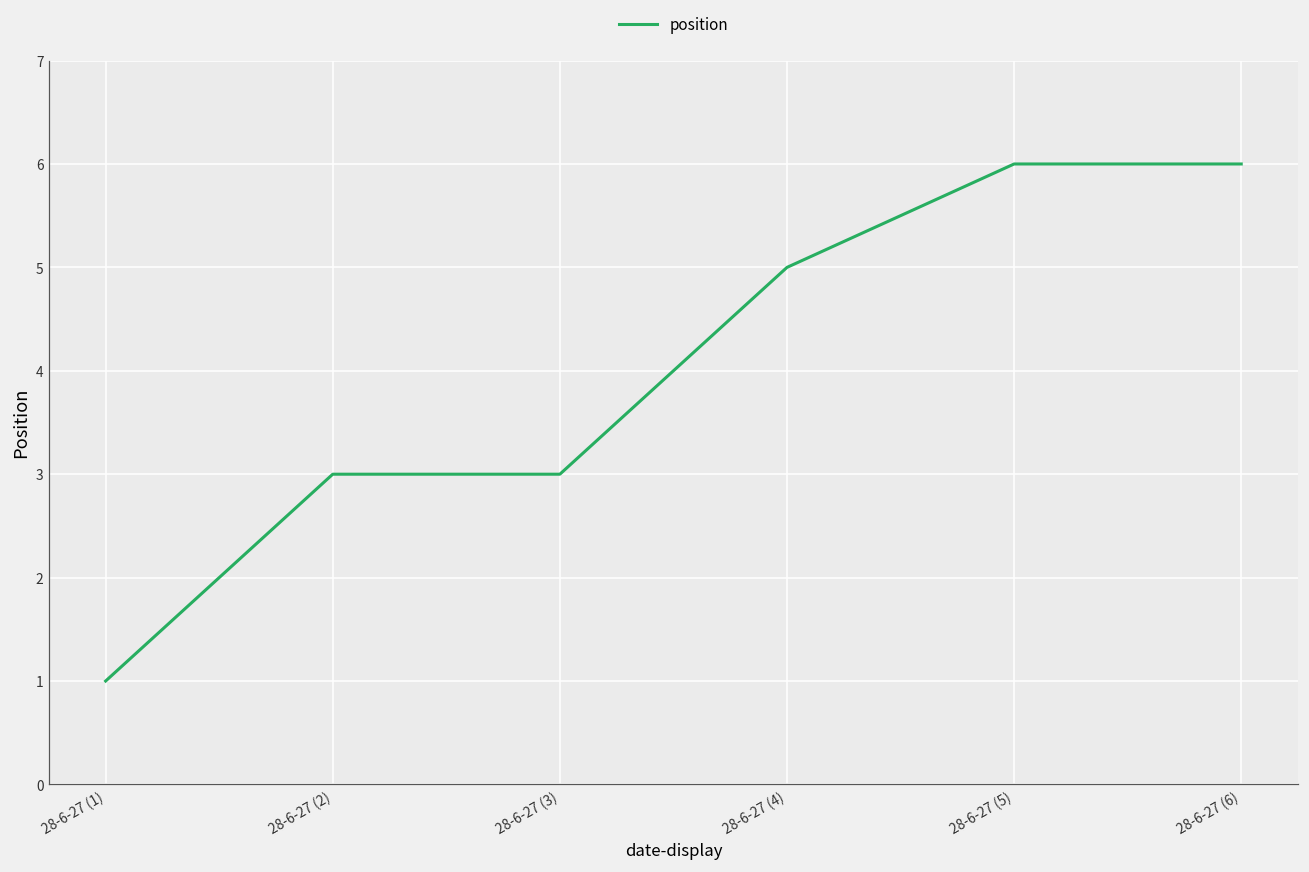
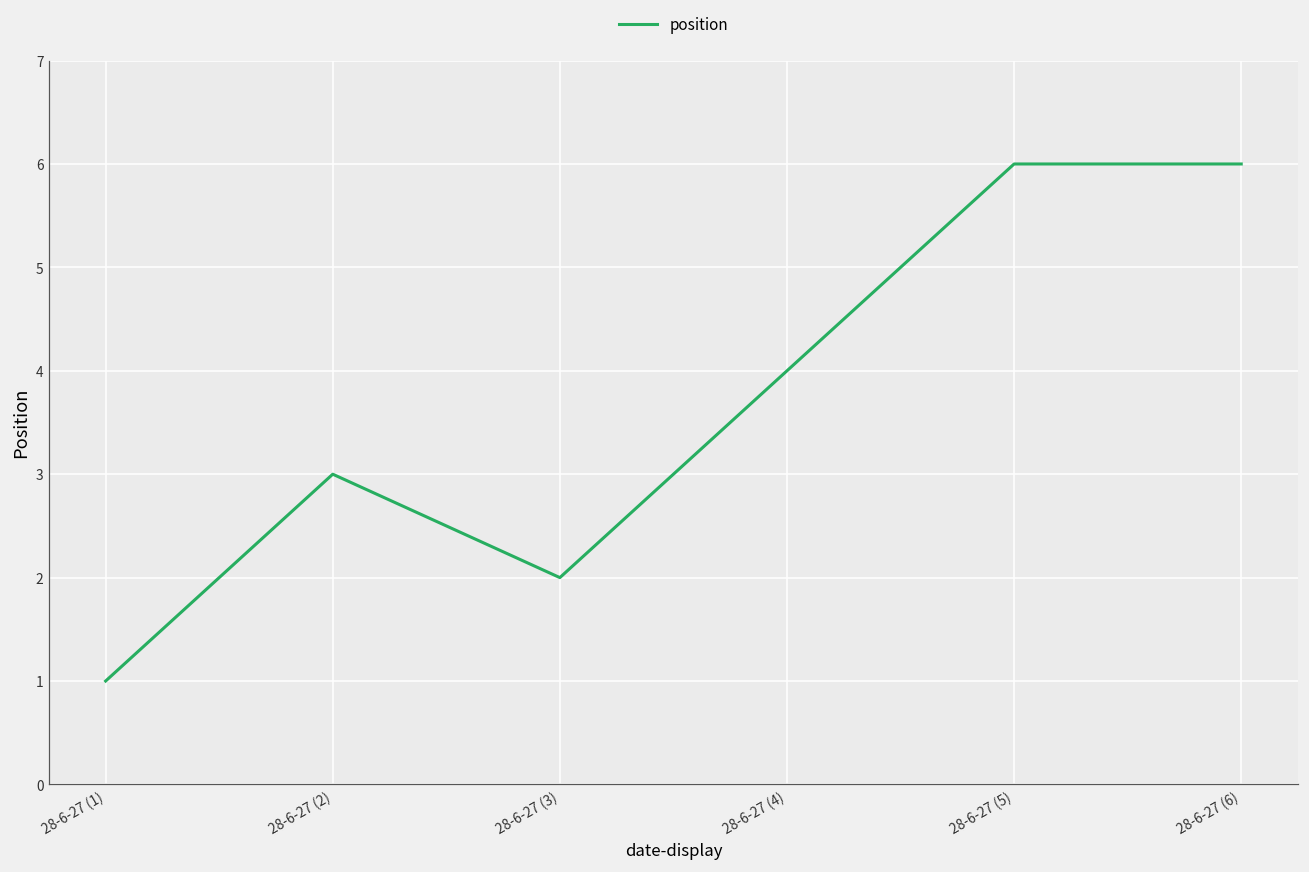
28-6-27 (3): 3 -> 2
28-6-27 (4): 5 -> 4
